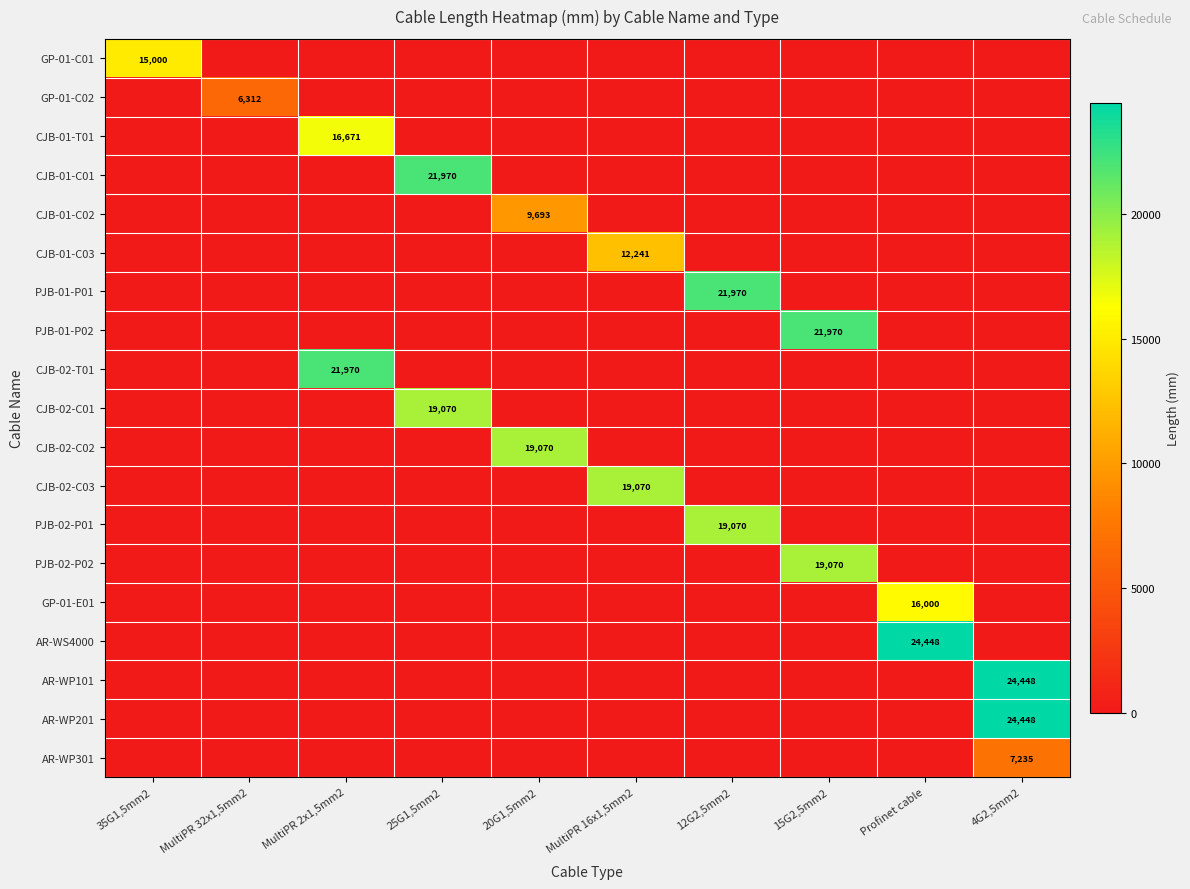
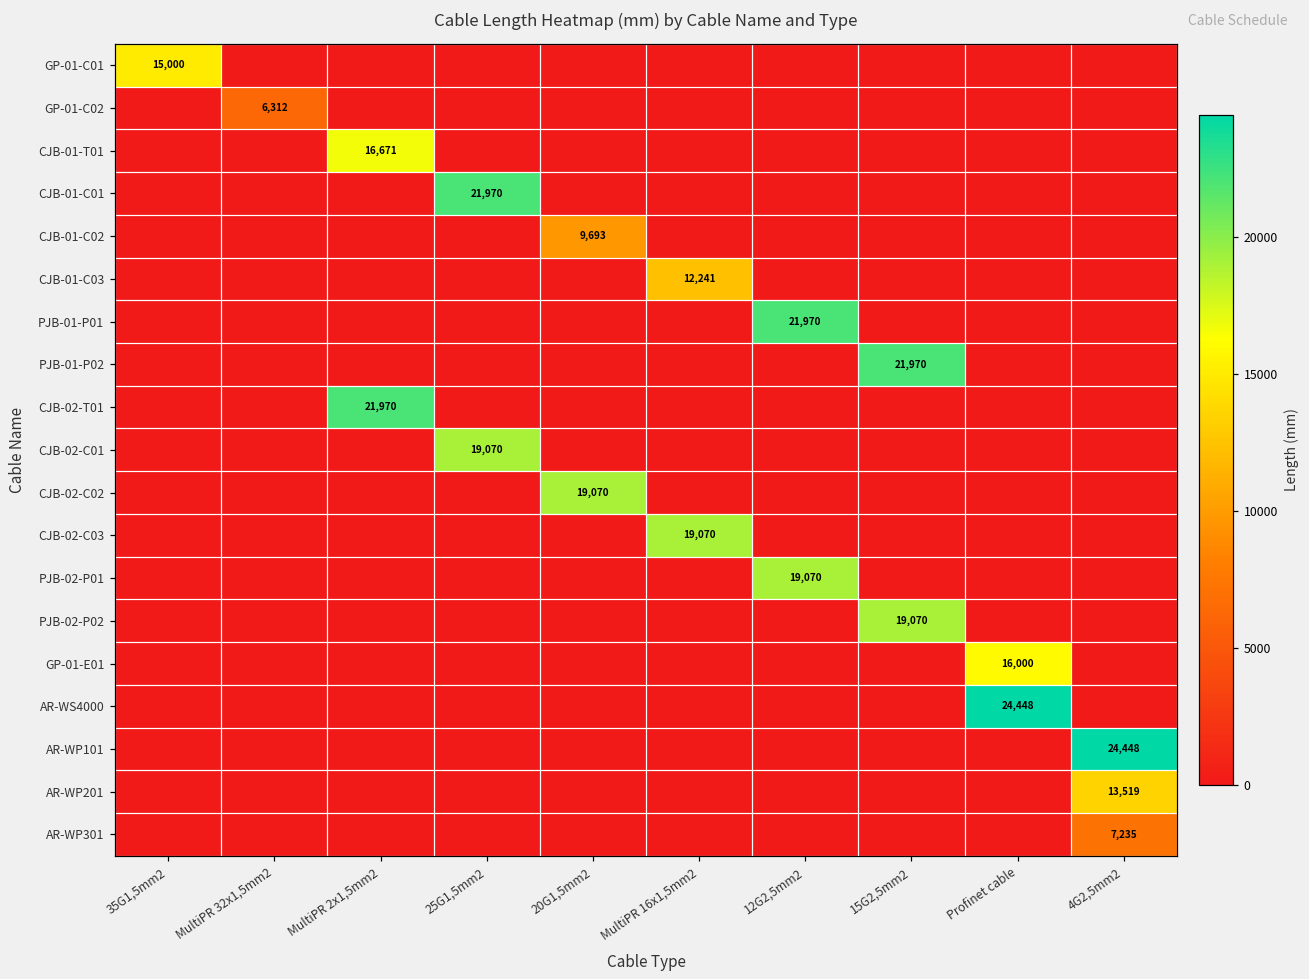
AR-WP201, 4G2,5mm2: 24,448 -> 13,519
